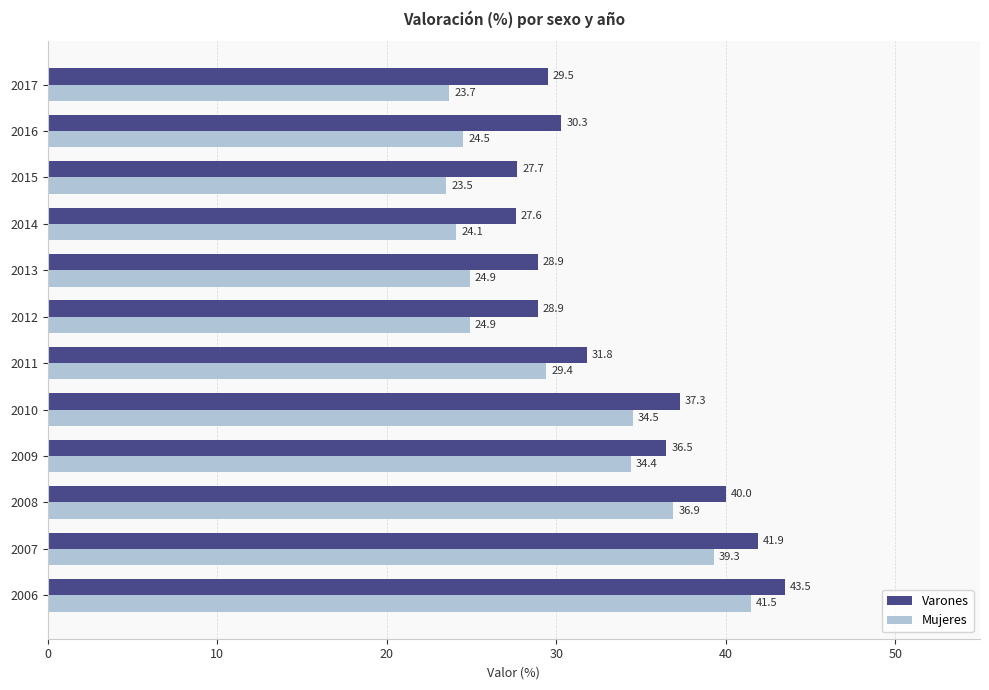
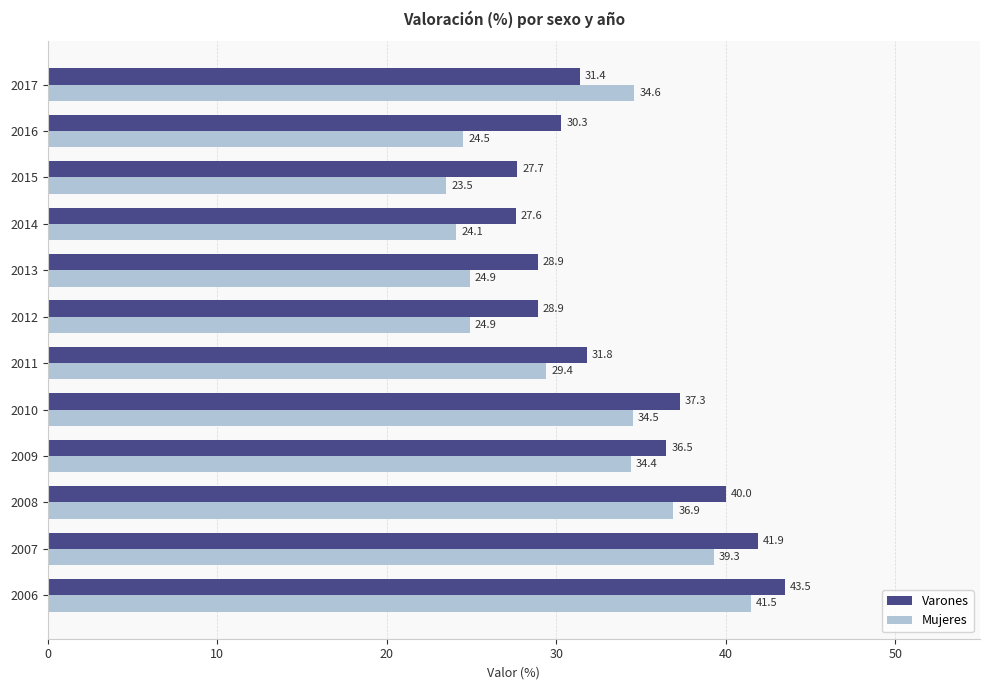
Varones, 2017: 29.5 -> 31.4
Mujeres, 2017: 23.7 -> 34.6
